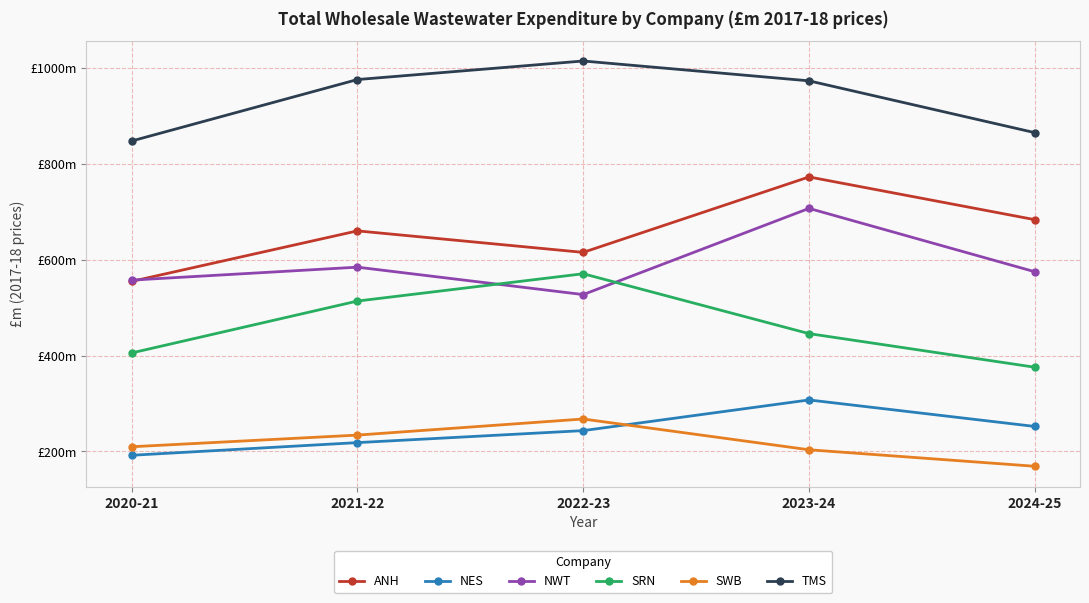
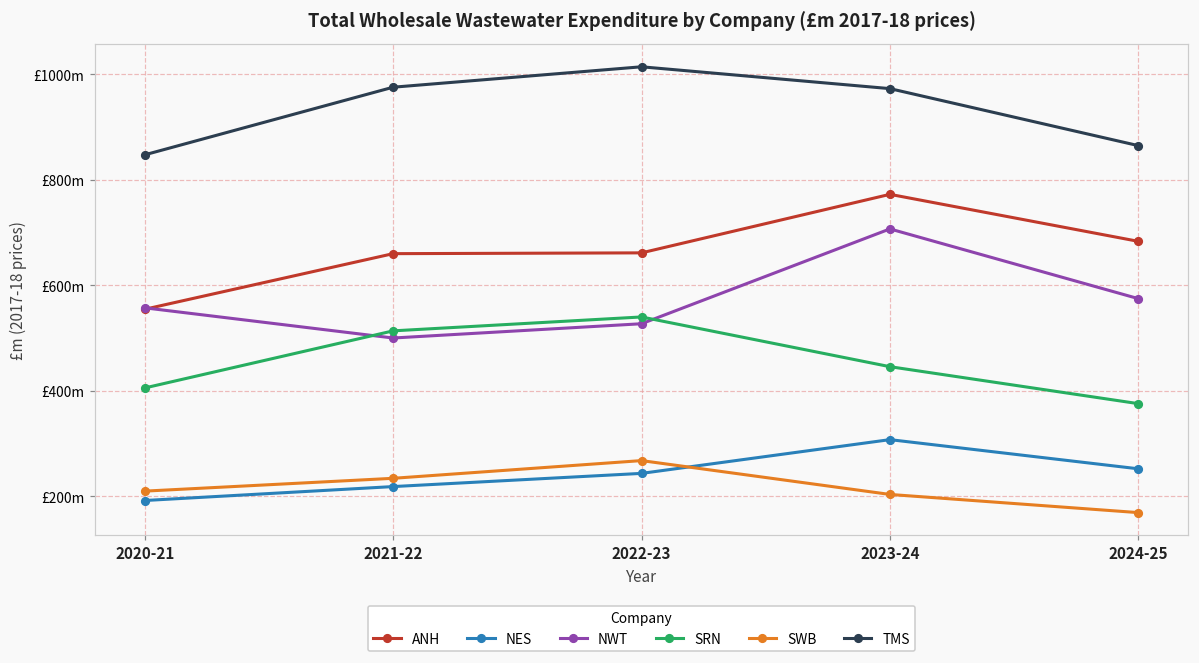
NWT, 2021-22: £580m -> £500m
ANH, 2022-23: £620m -> £660m
SRN, 2022-23: £570m -> £540m
